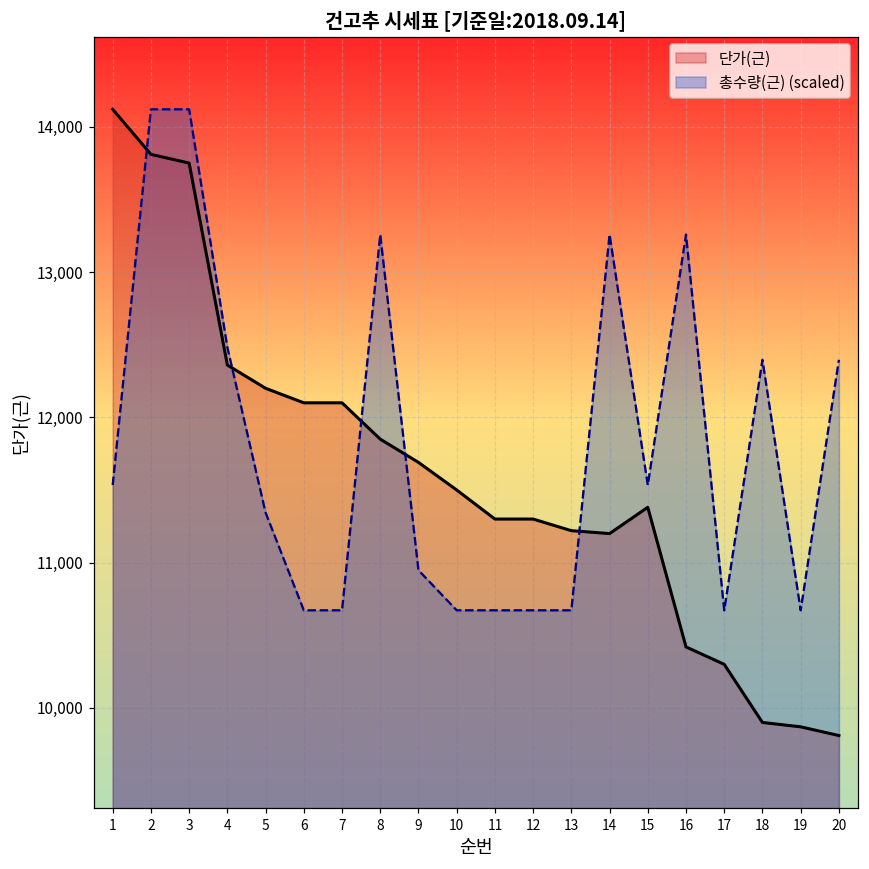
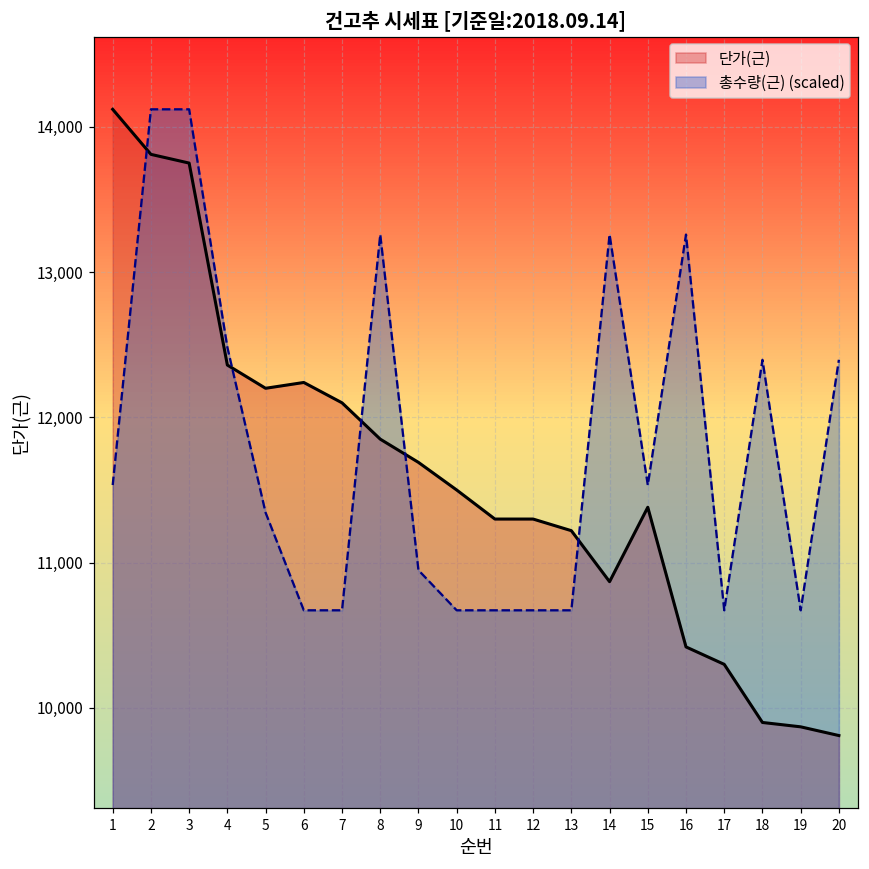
단가(근), 6: 12,100 -> 12,240
단가(근), 14: 11,200 -> 10,870
